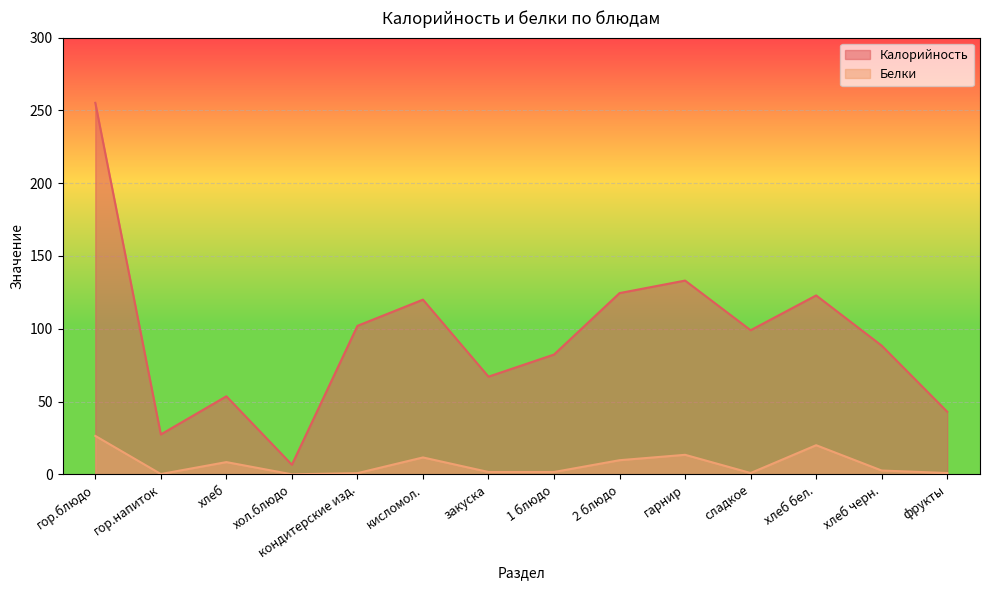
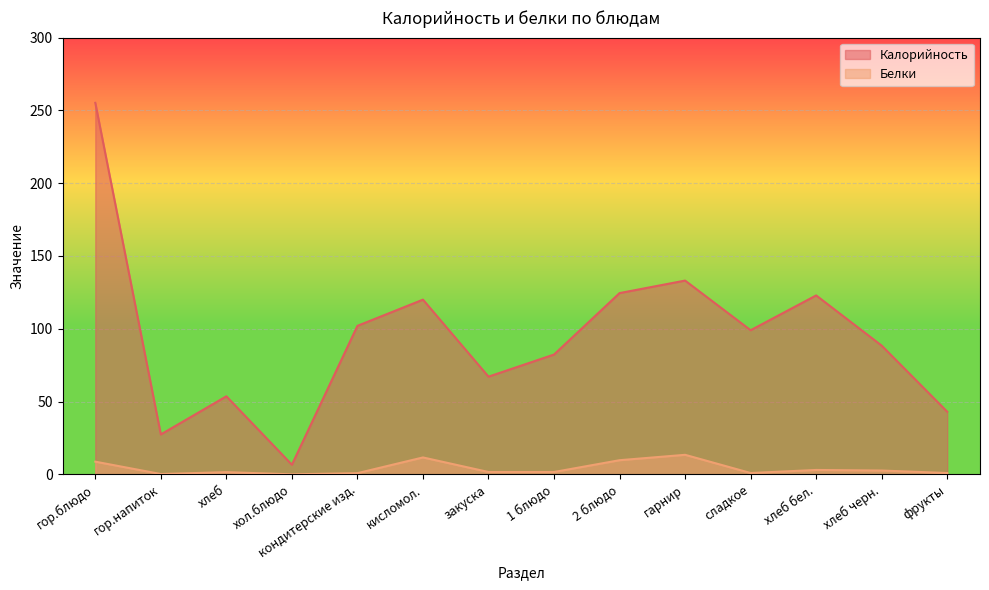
Белки, гор.блюдо: 26 -> 9
Белки, хлеб: 8 -> 2
Белки, хлеб бел.: 20 -> 3
